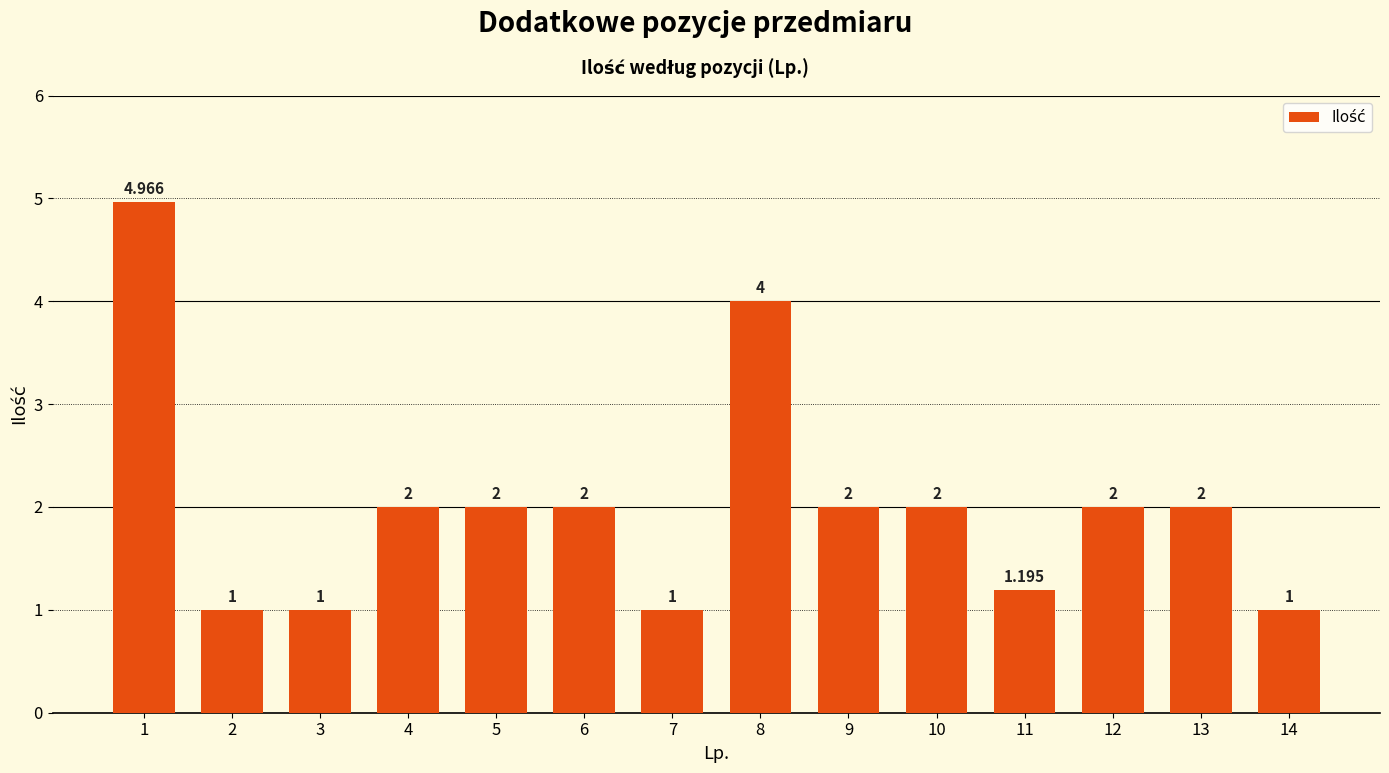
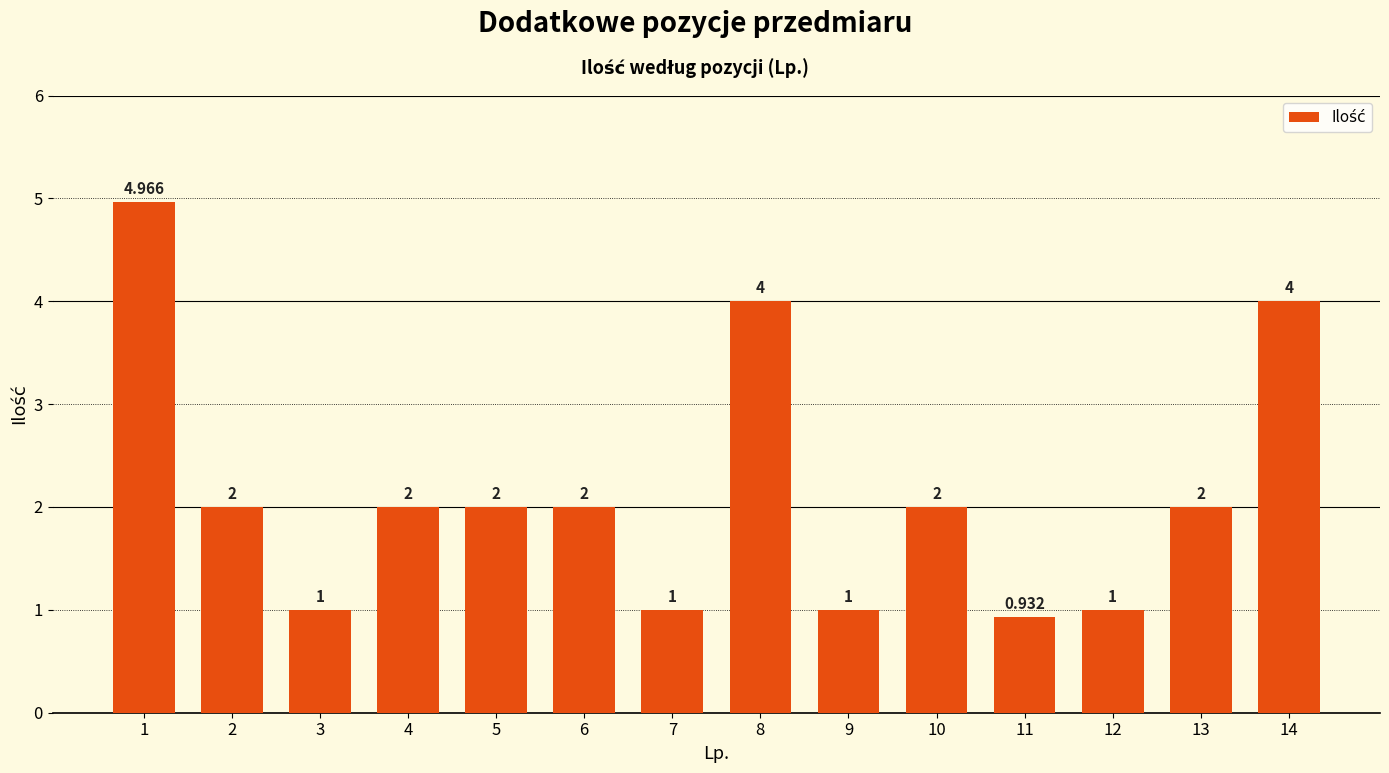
2: 1 -> 2
9: 2 -> 1
11: 1.195 -> 0.932
12: 2 -> 1
14: 1 -> 4
